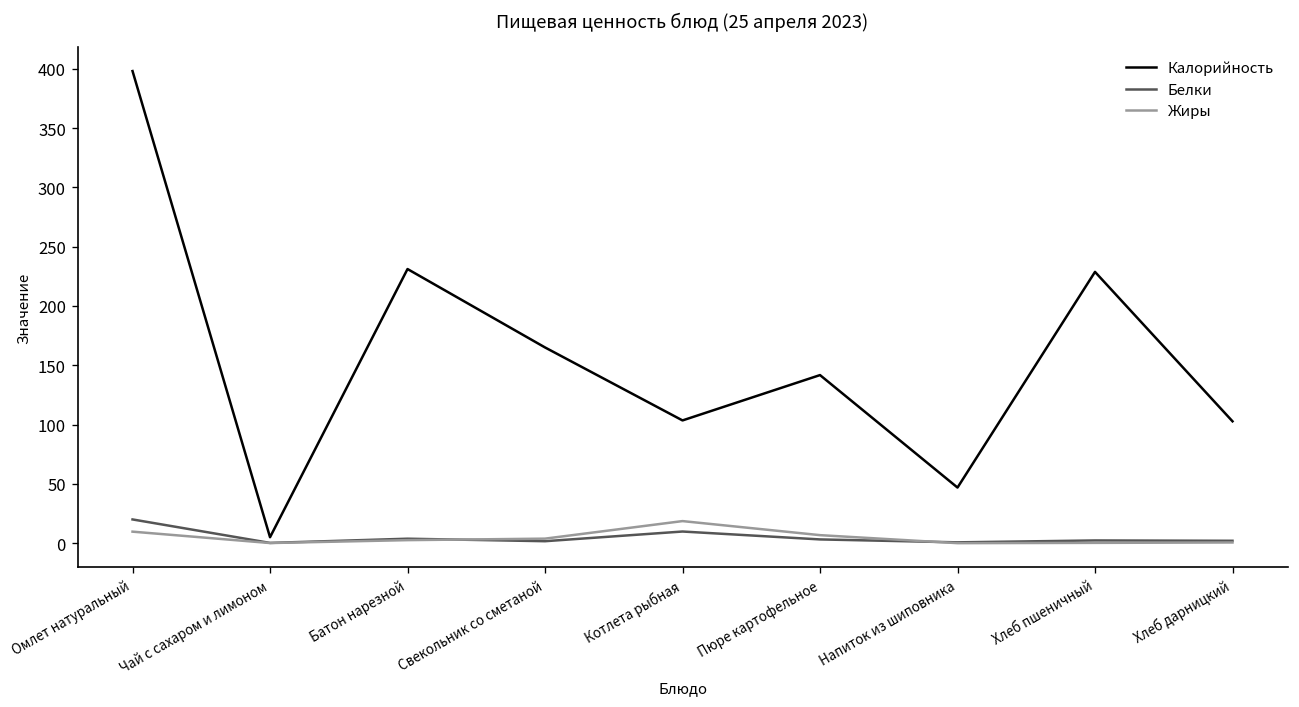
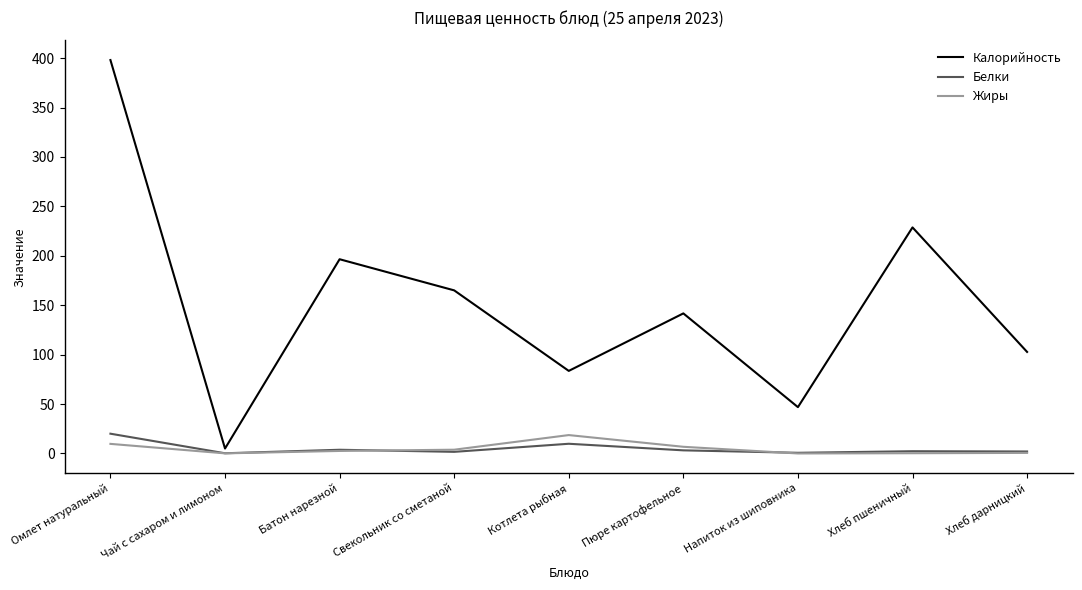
Калорийность, Батон нарезной: 230 -> 200
Калорийность, Котлета рыбная: 100 -> 80
